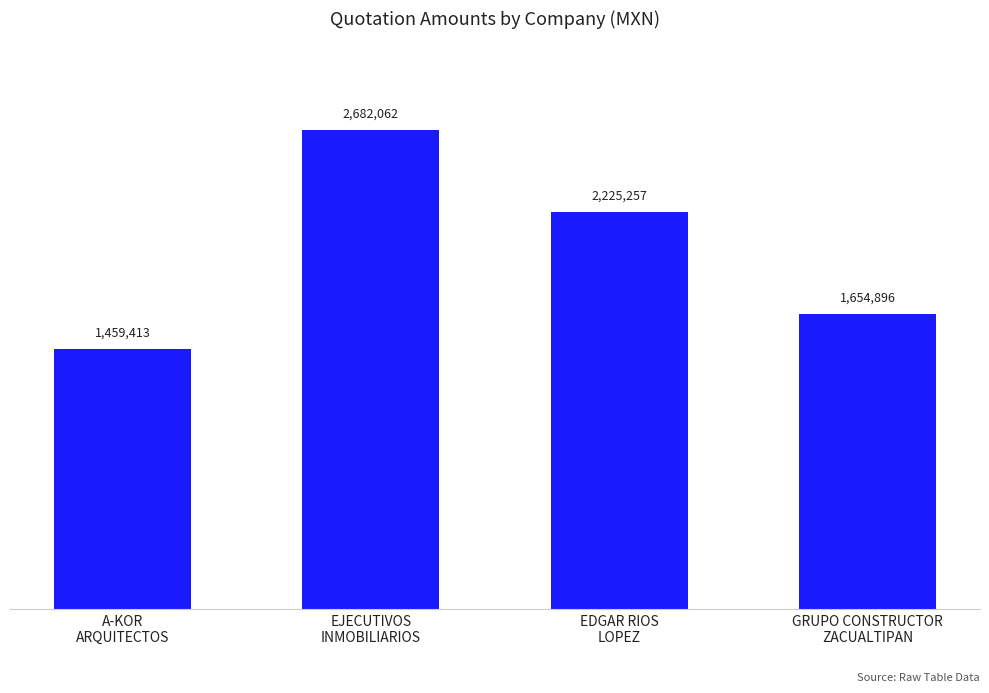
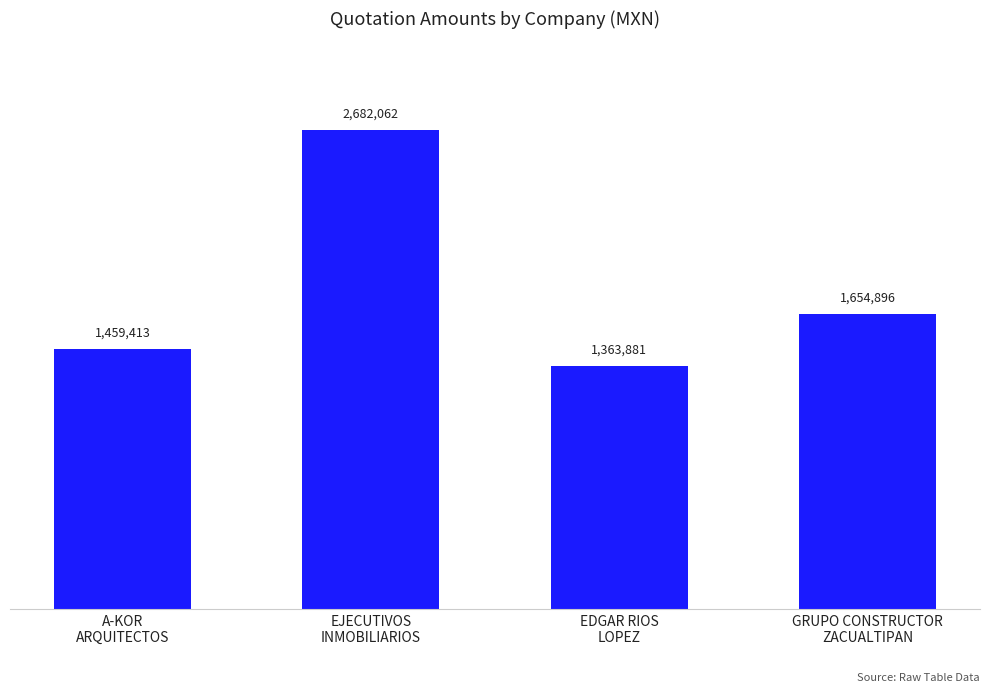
EDGAR RIOS LOPEZ: 2,225,257 -> 1,363,881
